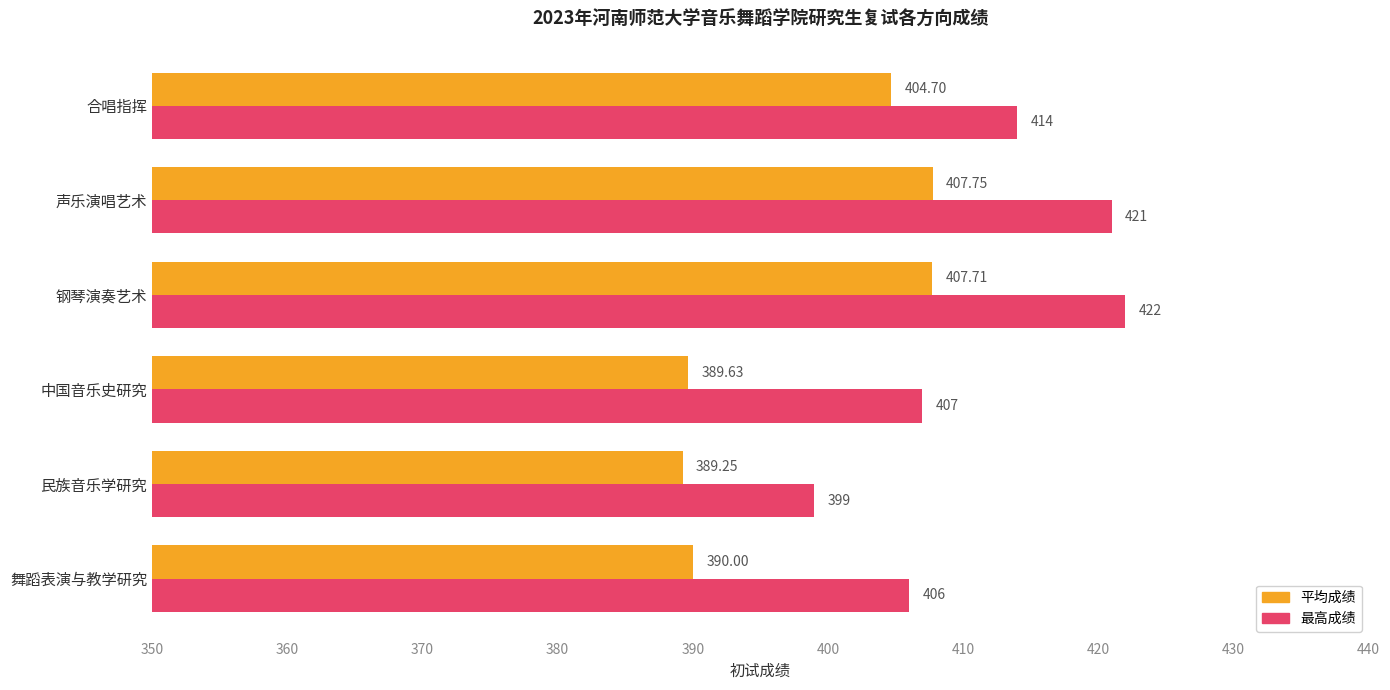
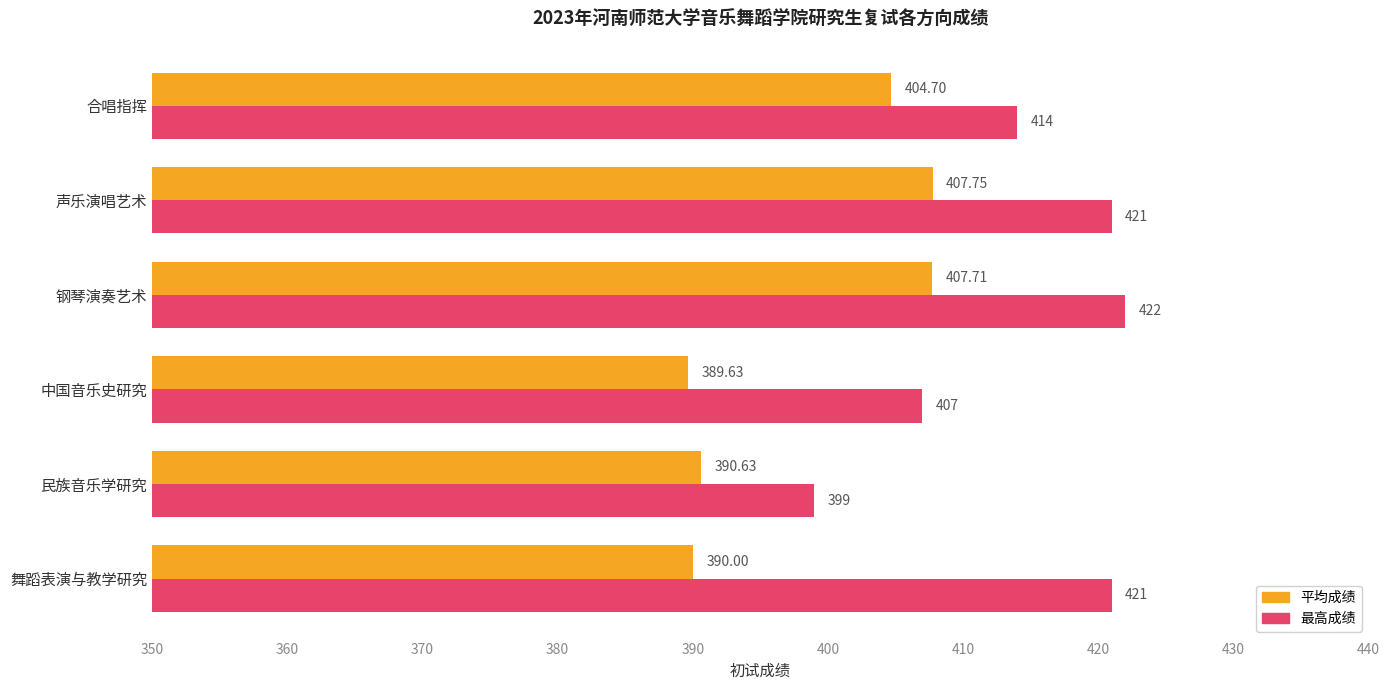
平均成绩, 民族音乐学研究: 389.25 -> 390.63
最高成绩, 舞蹈表演与教学研究: 406 -> 421
